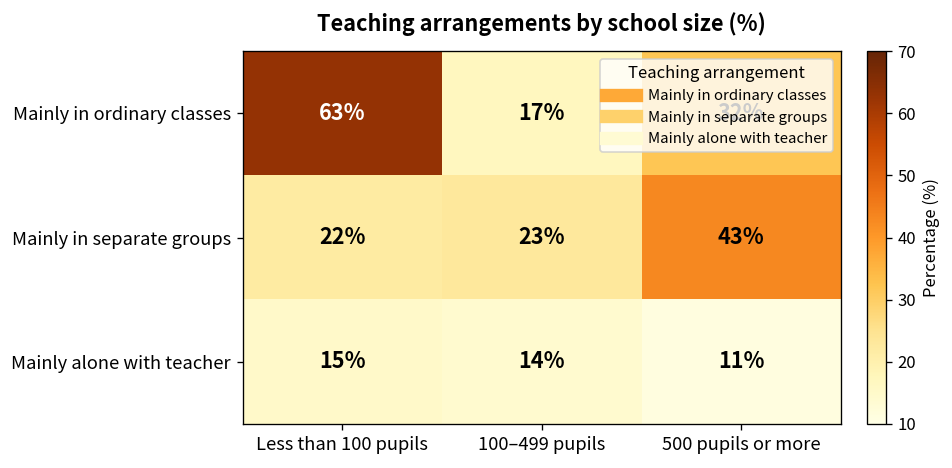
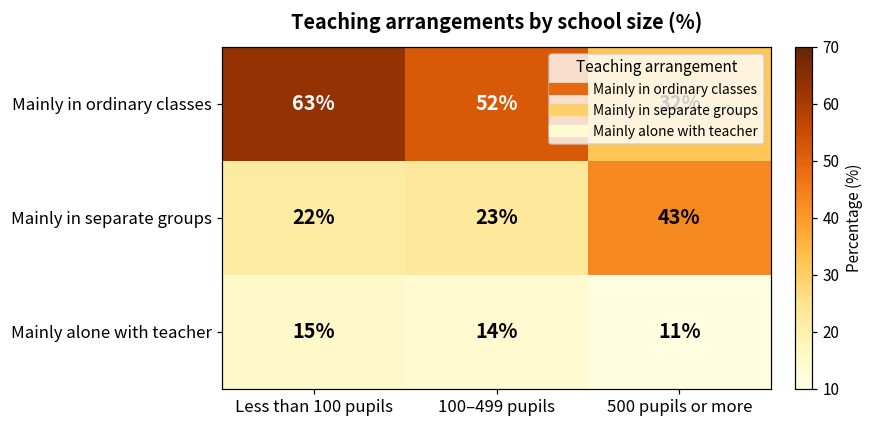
Mainly in ordinary classes, 100–499 pupils: 17% -> 52%
